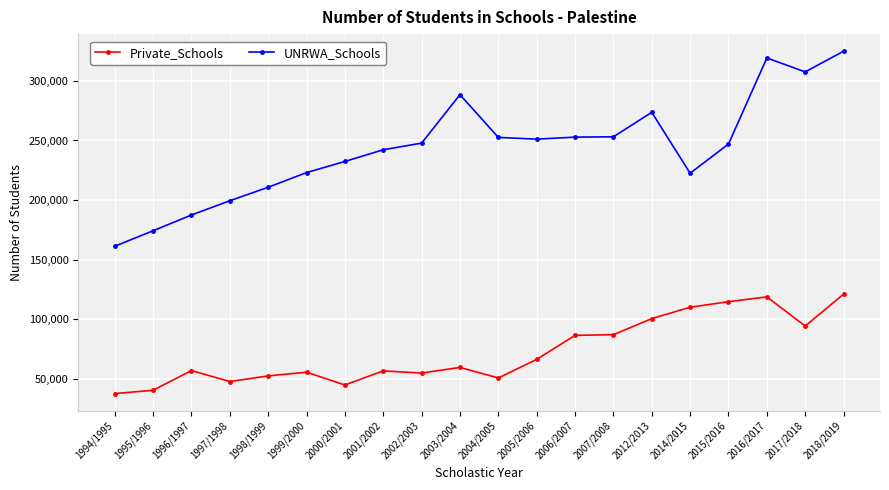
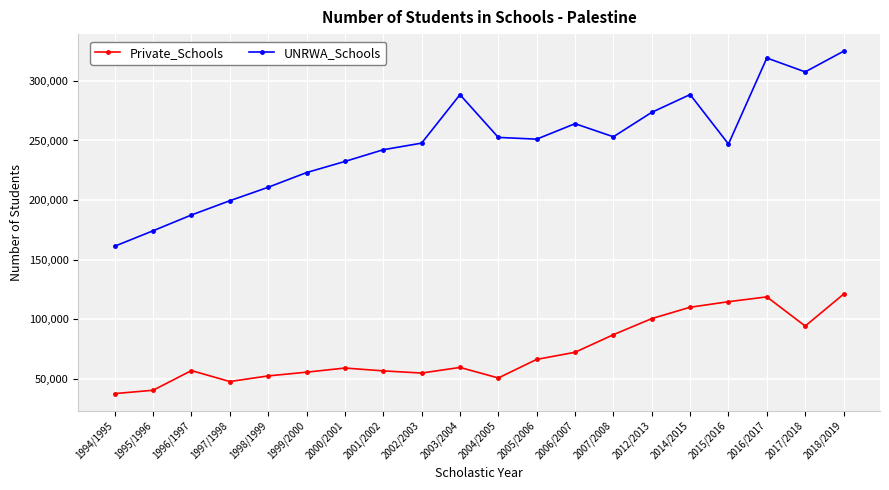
Private_Schools, 2000/2001: 45,000 -> 59,000
Private_Schools, 2006/2007: 87,000 -> 72,000
UNRWA_Schools, 2006/2007: 253,000 -> 264,000
UNRWA_Schools, 2014/2015: 223,000 -> 289,000
